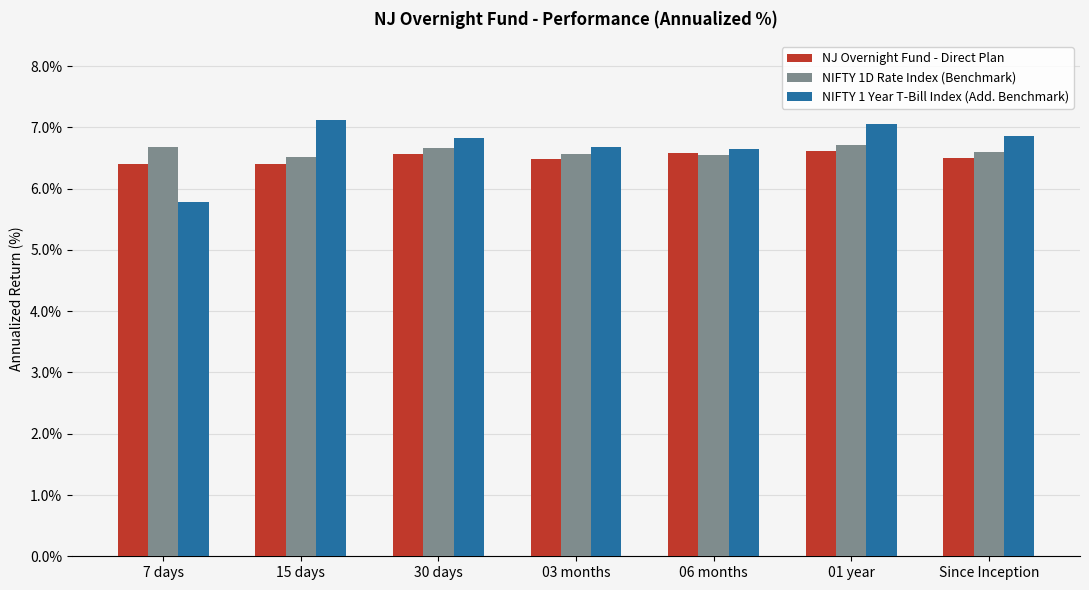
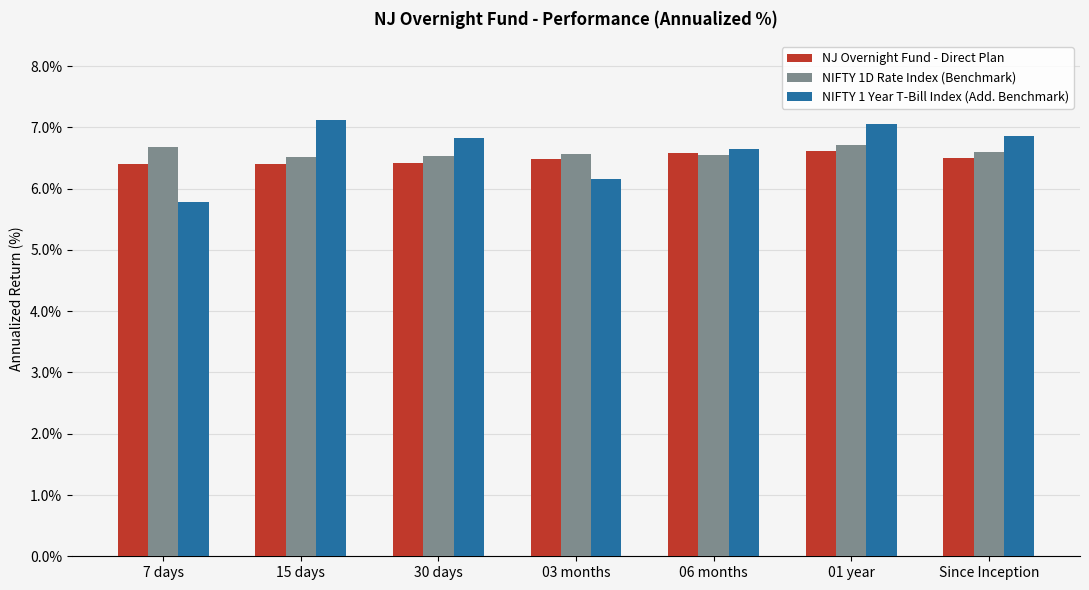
NJ Overnight Fund - Direct Plan, 30 days: 6.6% -> 6.4%
NIFTY 1D Rate Index (Benchmark), 30 days: 6.7% -> 6.5%
NIFTY 1 Year T-Bill Index (Add. Benchmark), 03 months: 6.7% -> 6.2%
